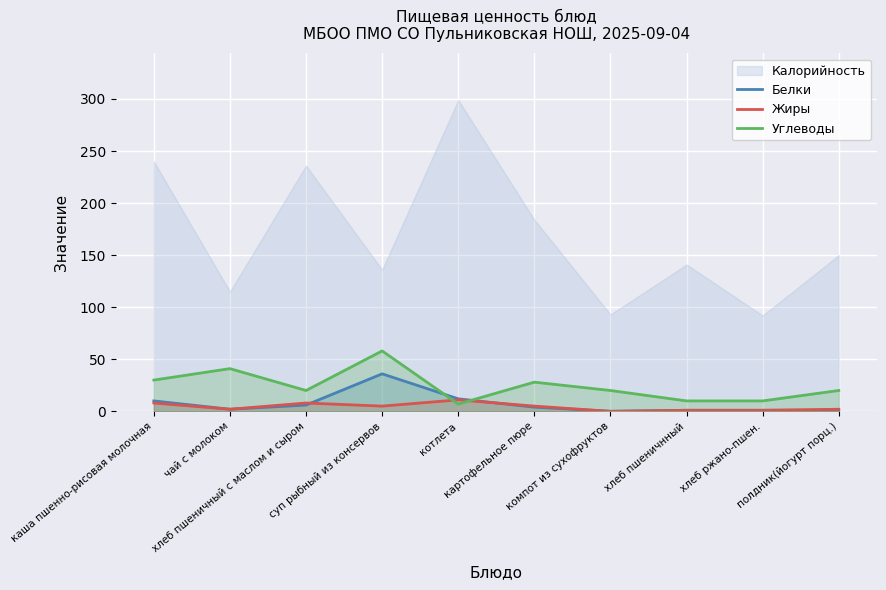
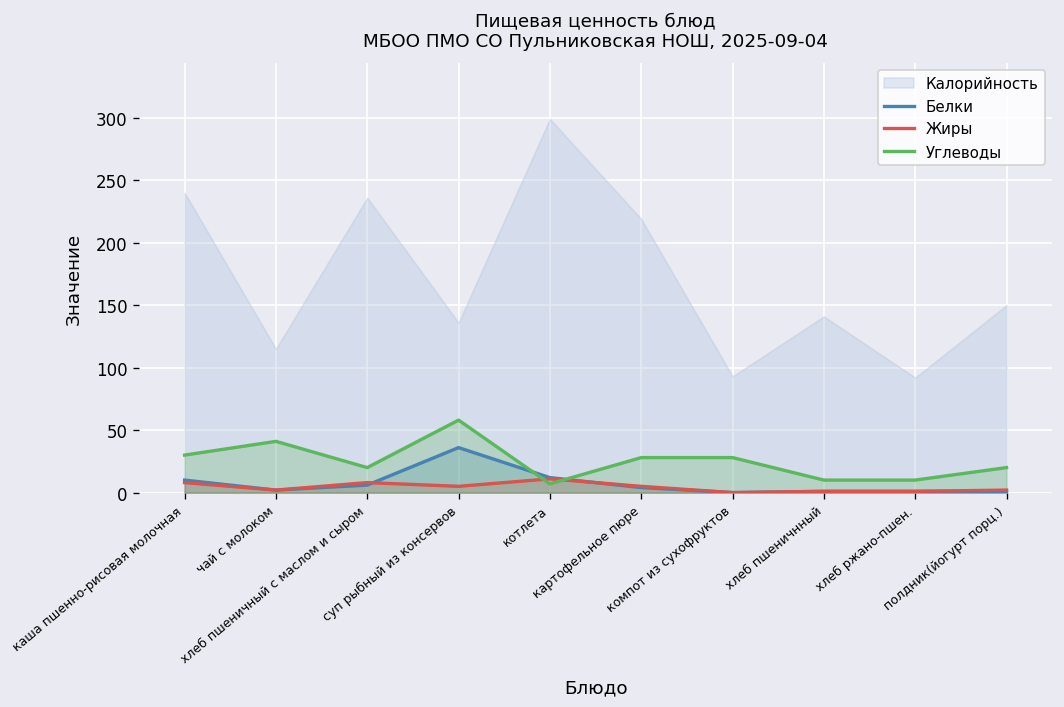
Калорийность, картофельное пюре: 184 -> 219
Углеводы, компот из сухофруктов: 20 -> 28
